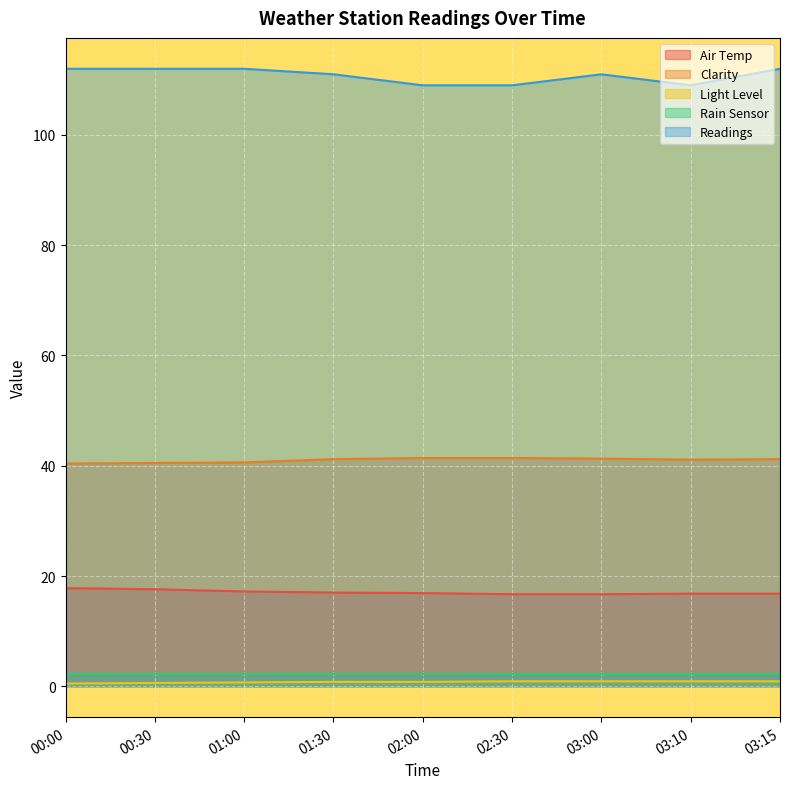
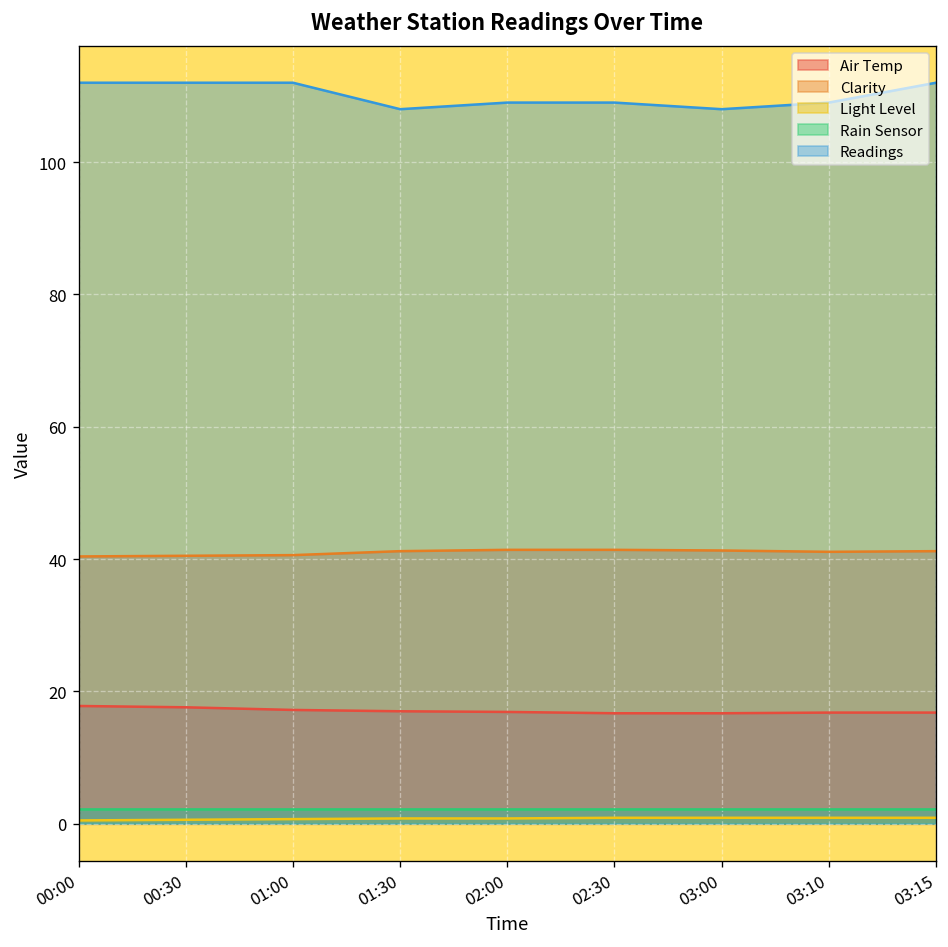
Readings, 01:30: 111 -> 108
Readings, 03:00: 111 -> 108
